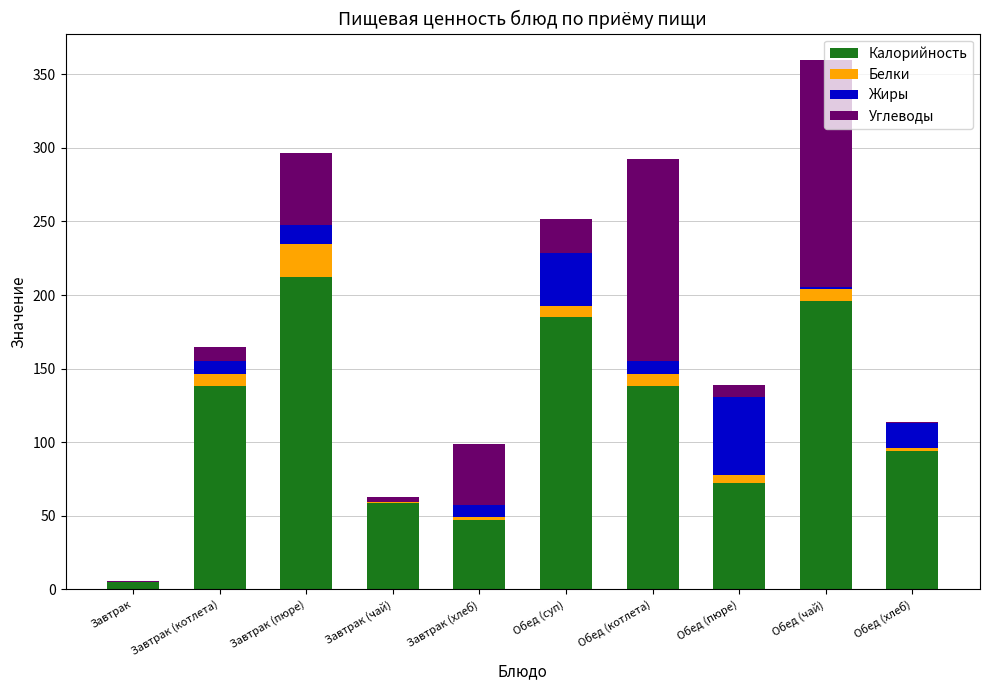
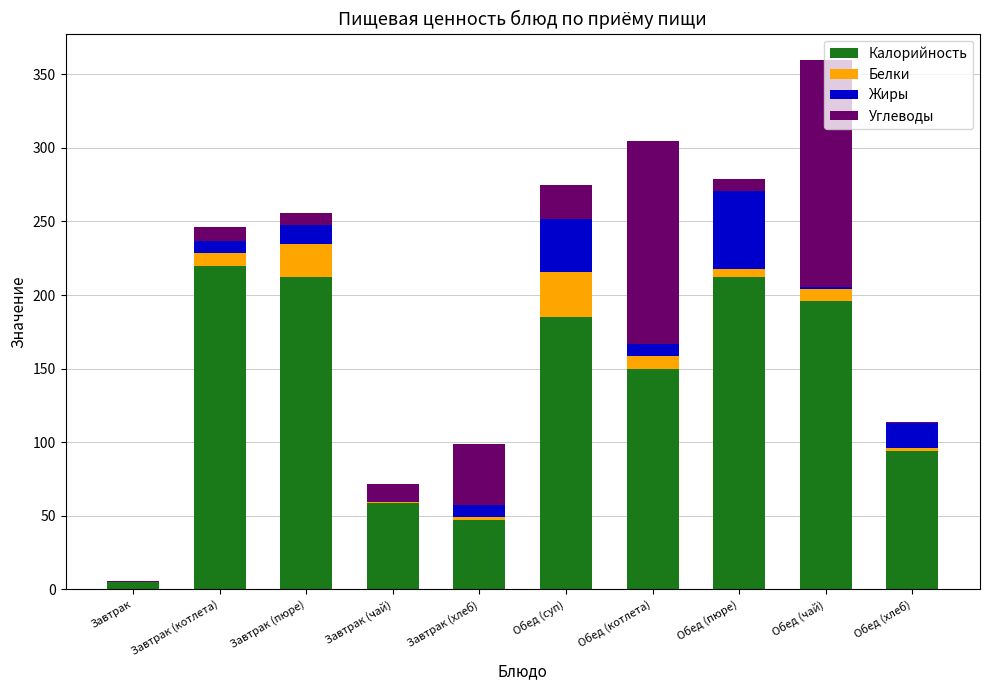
Калорийность, Завтрак (котлета): 138 -> 220
Углеводы, Завтрак (пюре): 49 -> 8
Углеводы, Завтрак (чай): 4 -> 12
Белки, Обед (суп): 8 -> 31
Калорийность, Обед (котлета): 138 -> 150
Калорийность, Обед (пюре): 72 -> 212
